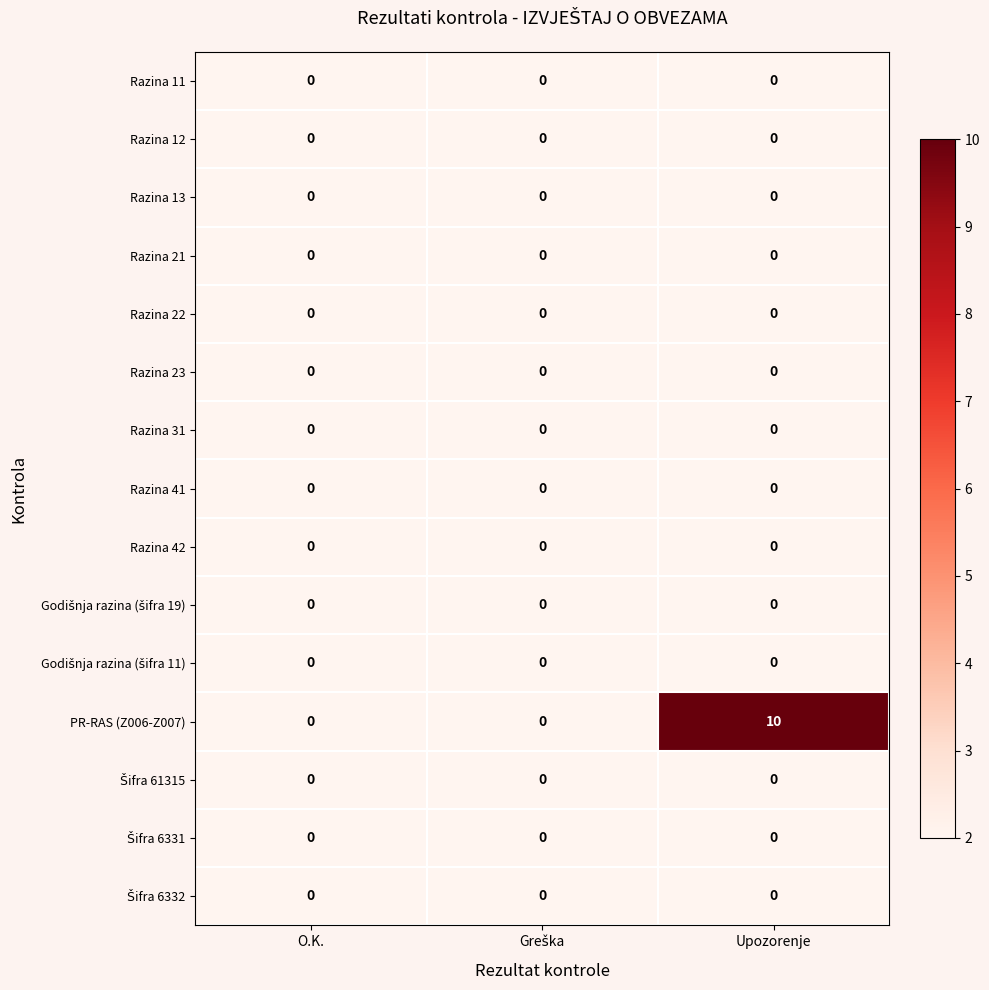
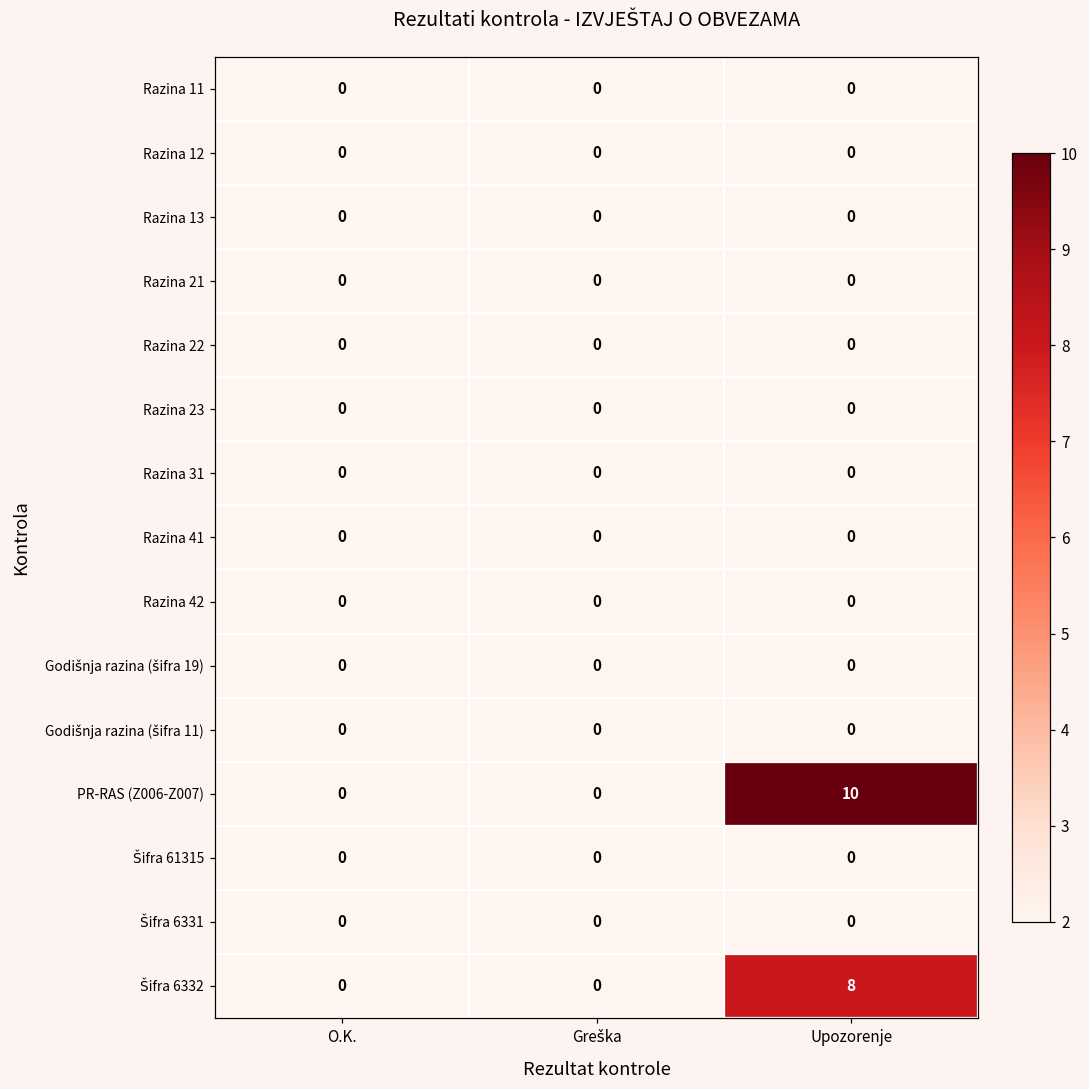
Šifra 6332, Upozorenje: 0 -> 8
